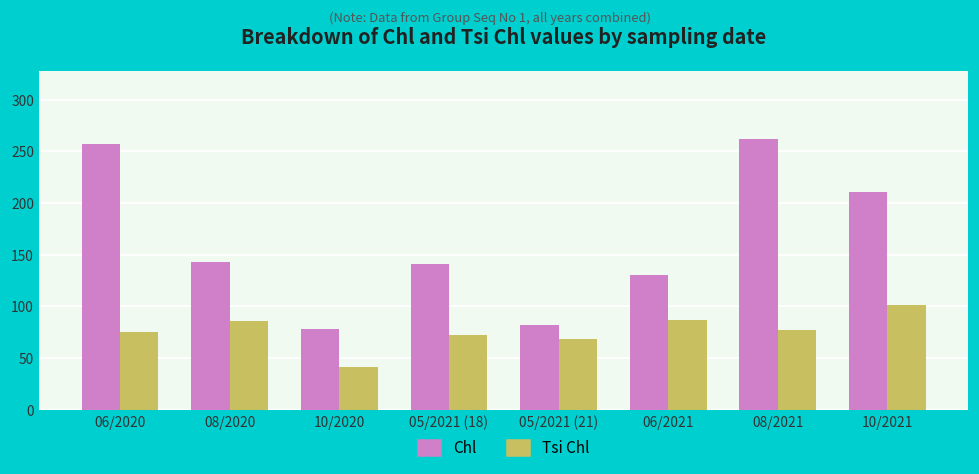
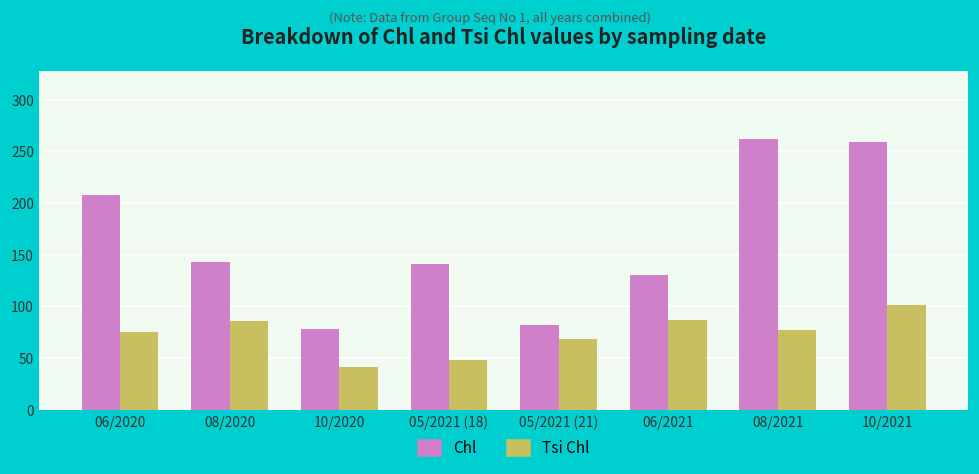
Chl, 06/2020: 260 -> 210
Tsi Chl, 05/2021 (18): 70 -> 50
Chl, 10/2021: 210 -> 260
